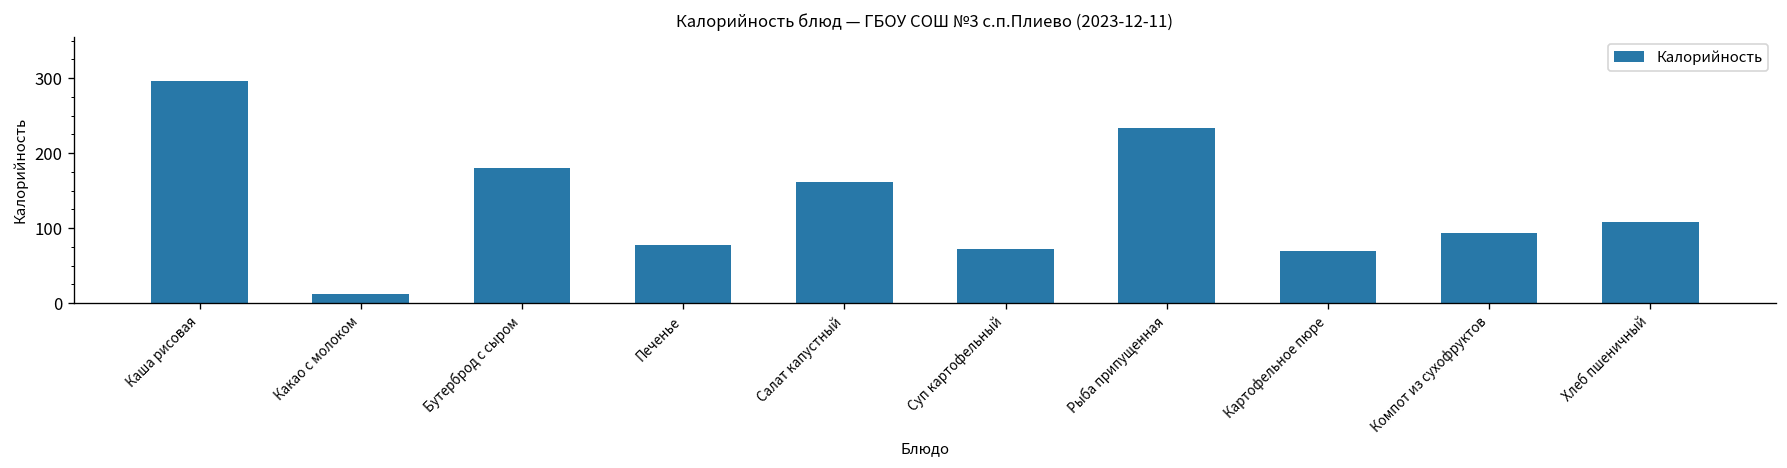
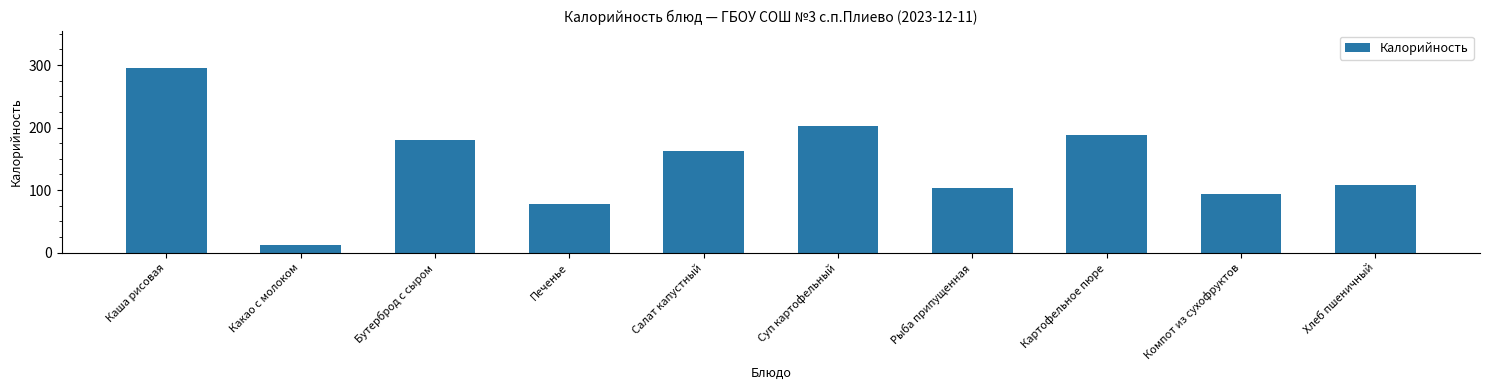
Суп картофельный: 70 -> 200
Рыба припущенная: 230 -> 100
Картофельное пюре: 70 -> 190
